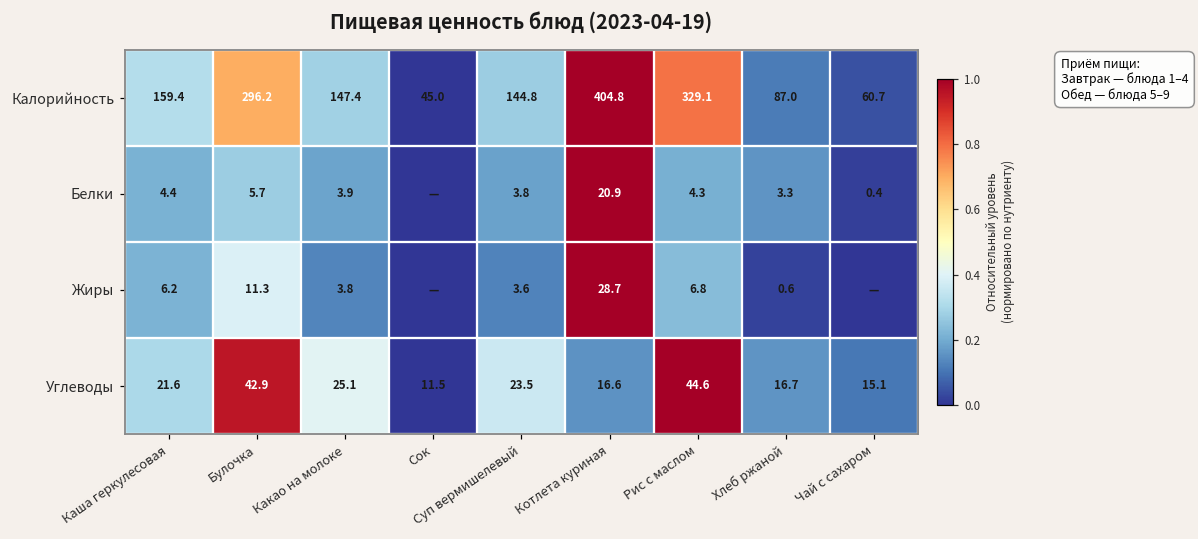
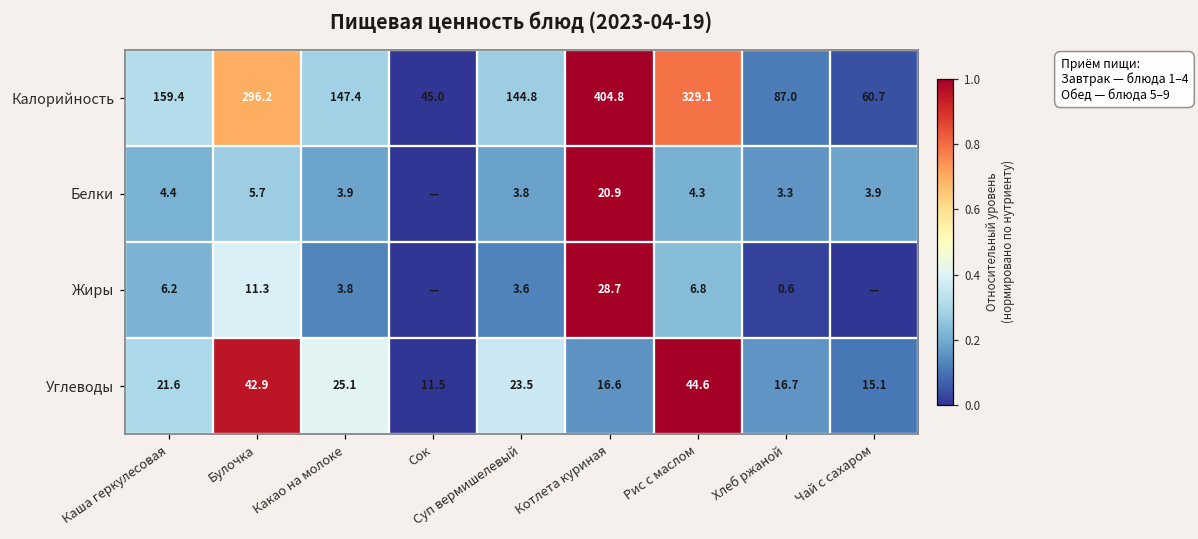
Белки, Чай с сахаром: 0.4 -> 3.9
